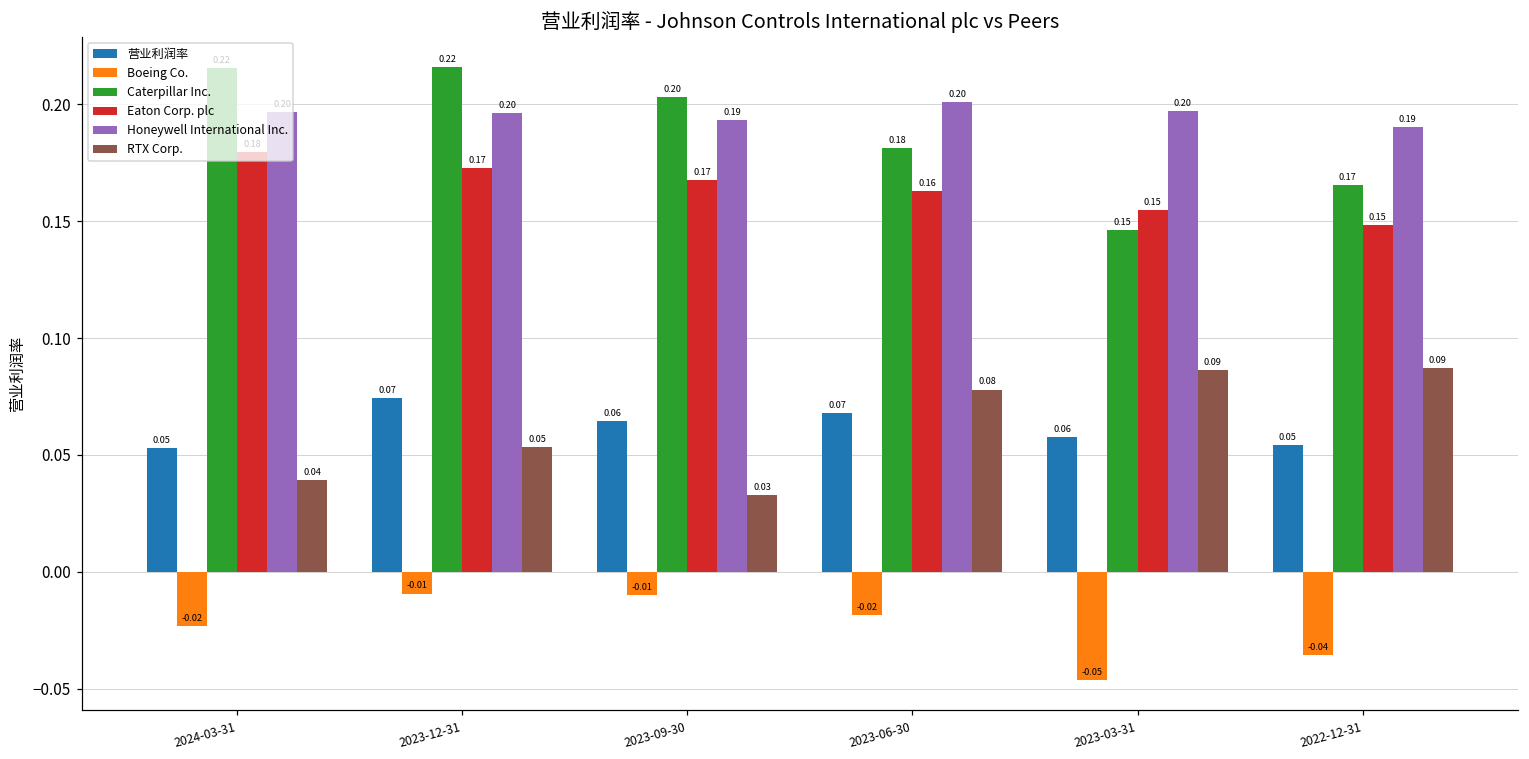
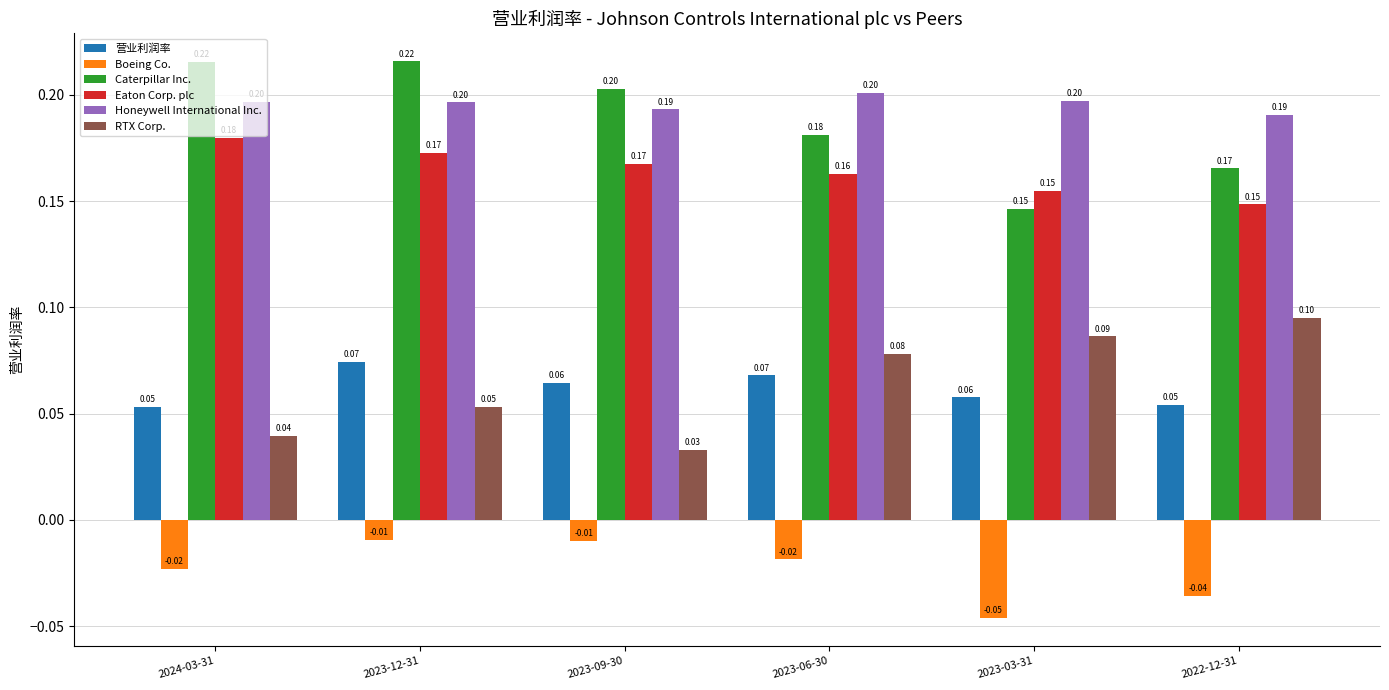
RTX Corp., 2022-12-31: 0.09 -> 0.10
